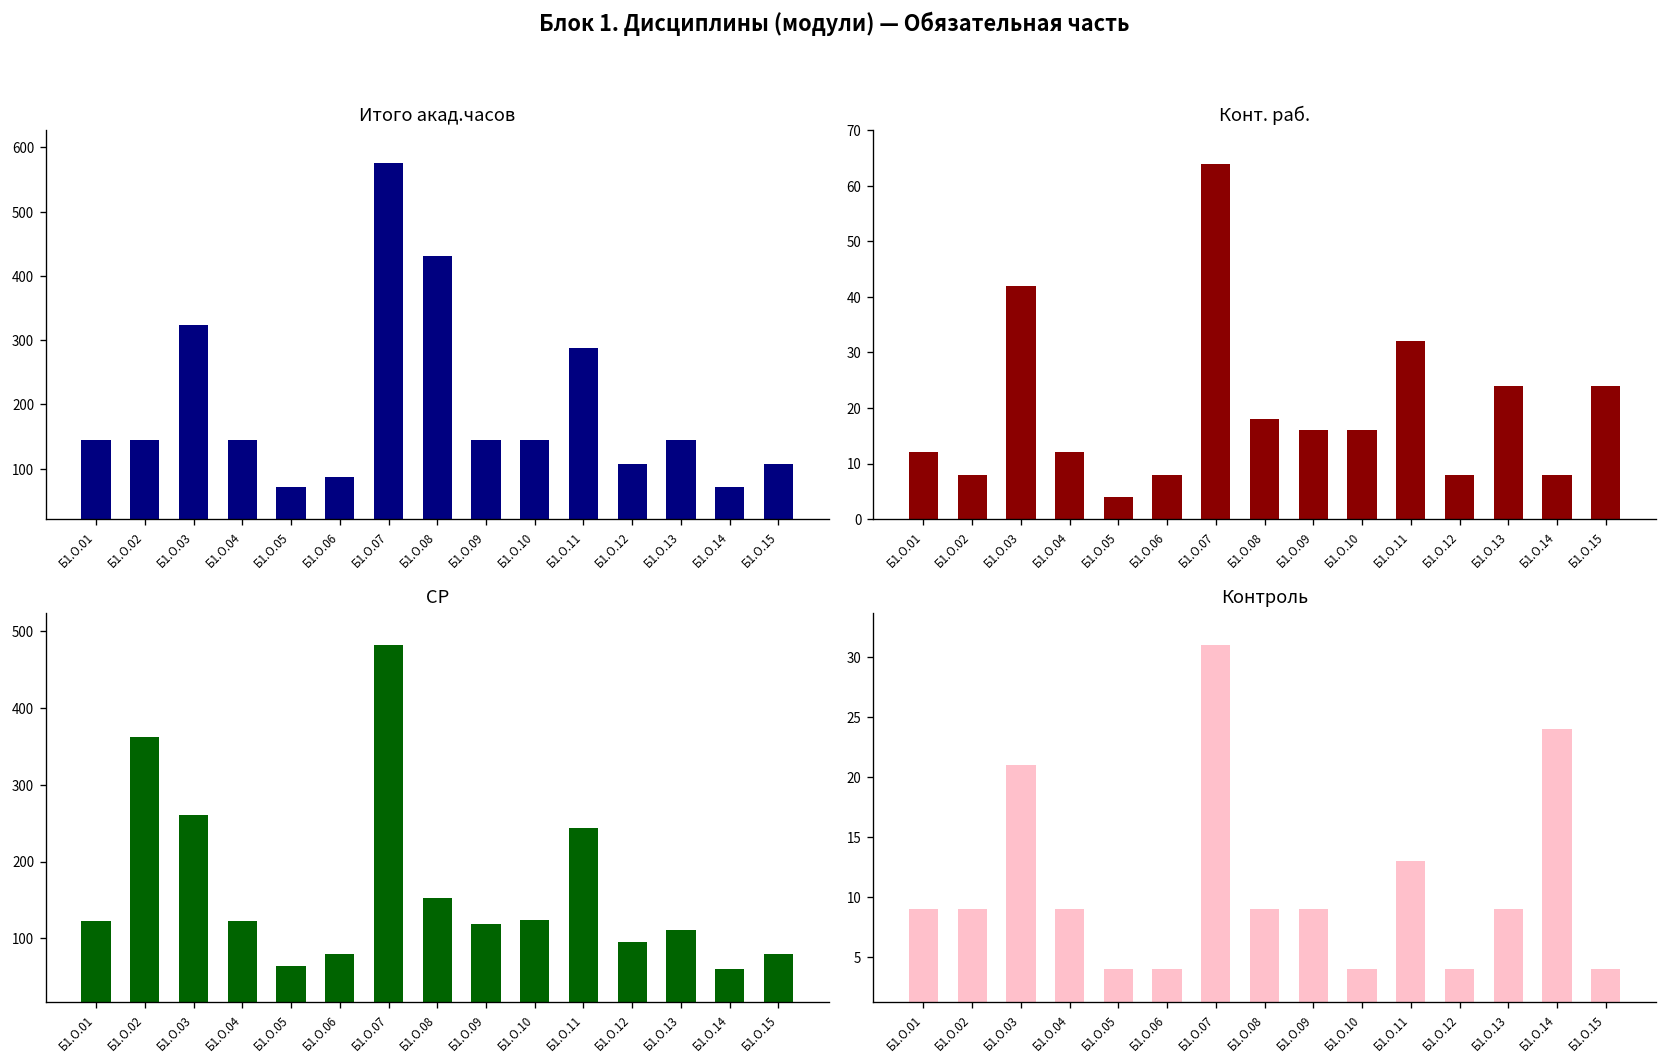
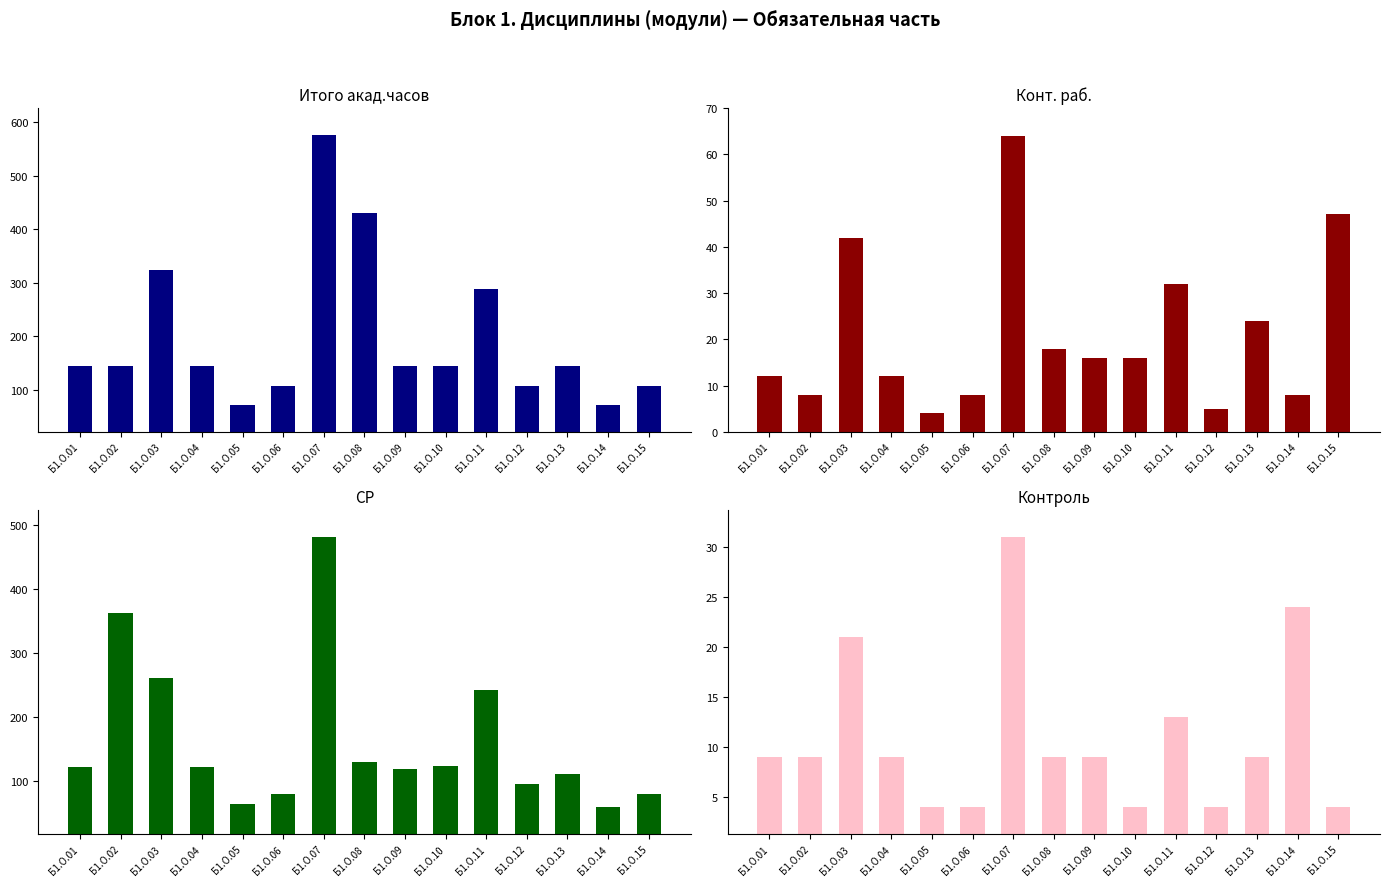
Итого акад.часов, Б1.О.06: 90 -> 110
Конт. раб., Б1.О.12: 8 -> 5
Конт. раб., Б1.О.15: 24 -> 47
СР, Б1.О.08: 150 -> 130
